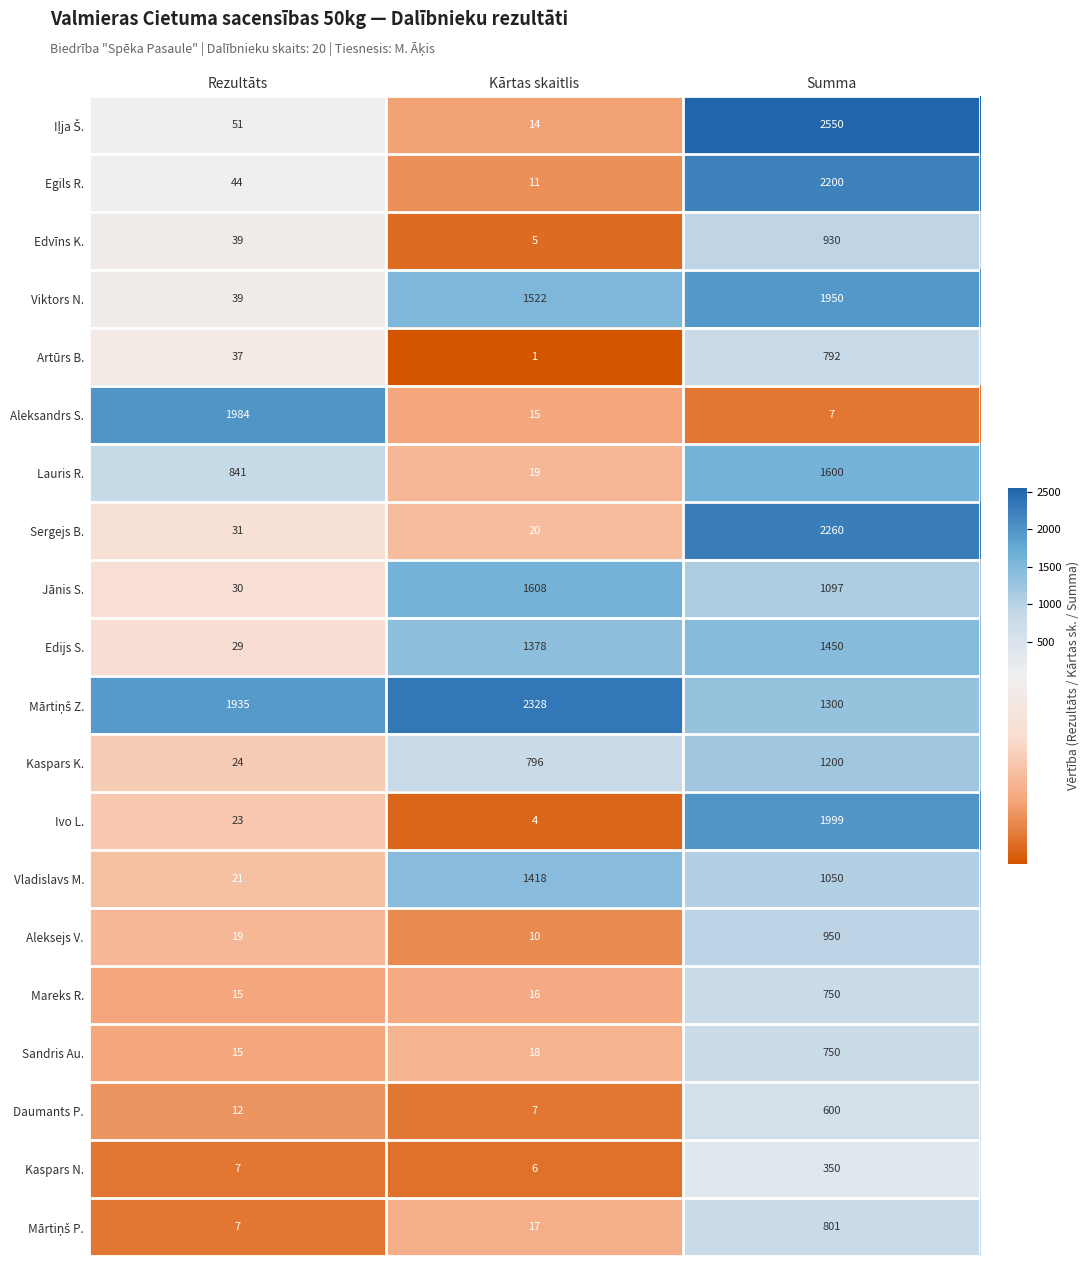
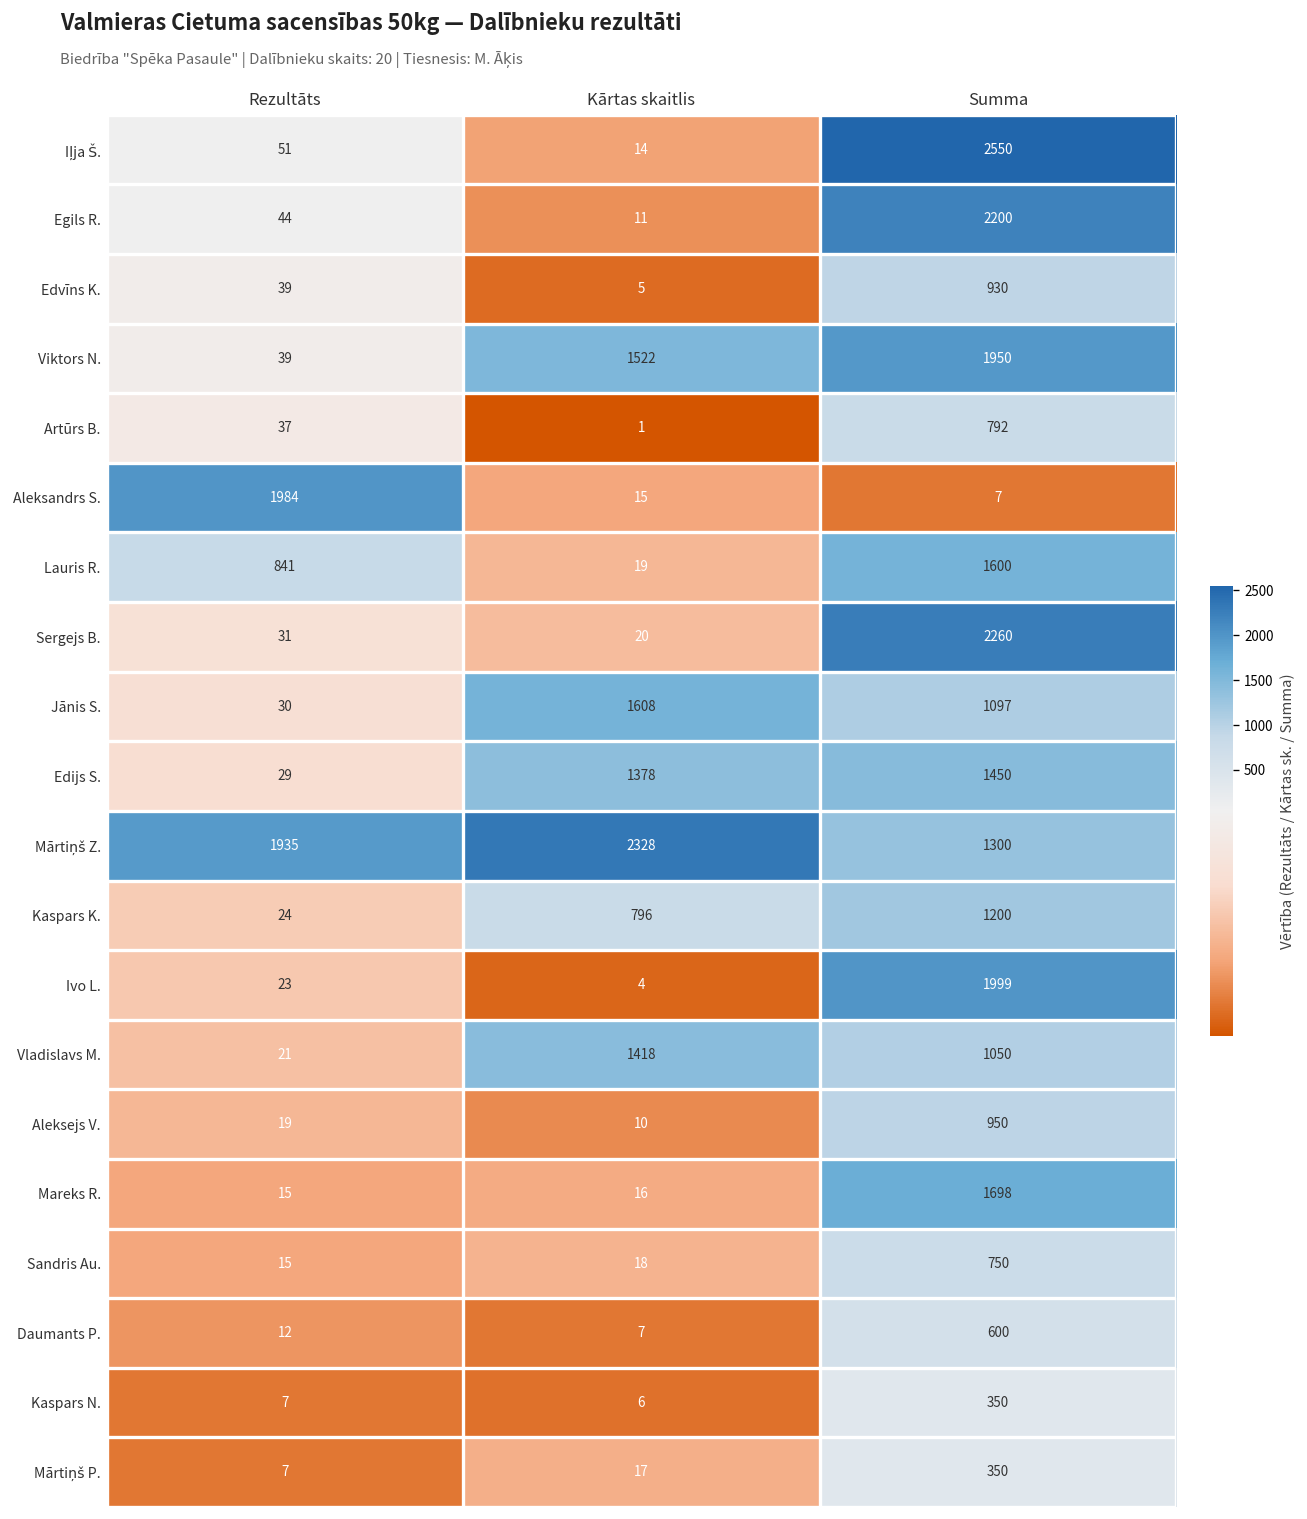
Mareks R., Summa: 750 -> 1698
Mārtiņš P., Summa: 801 -> 350
